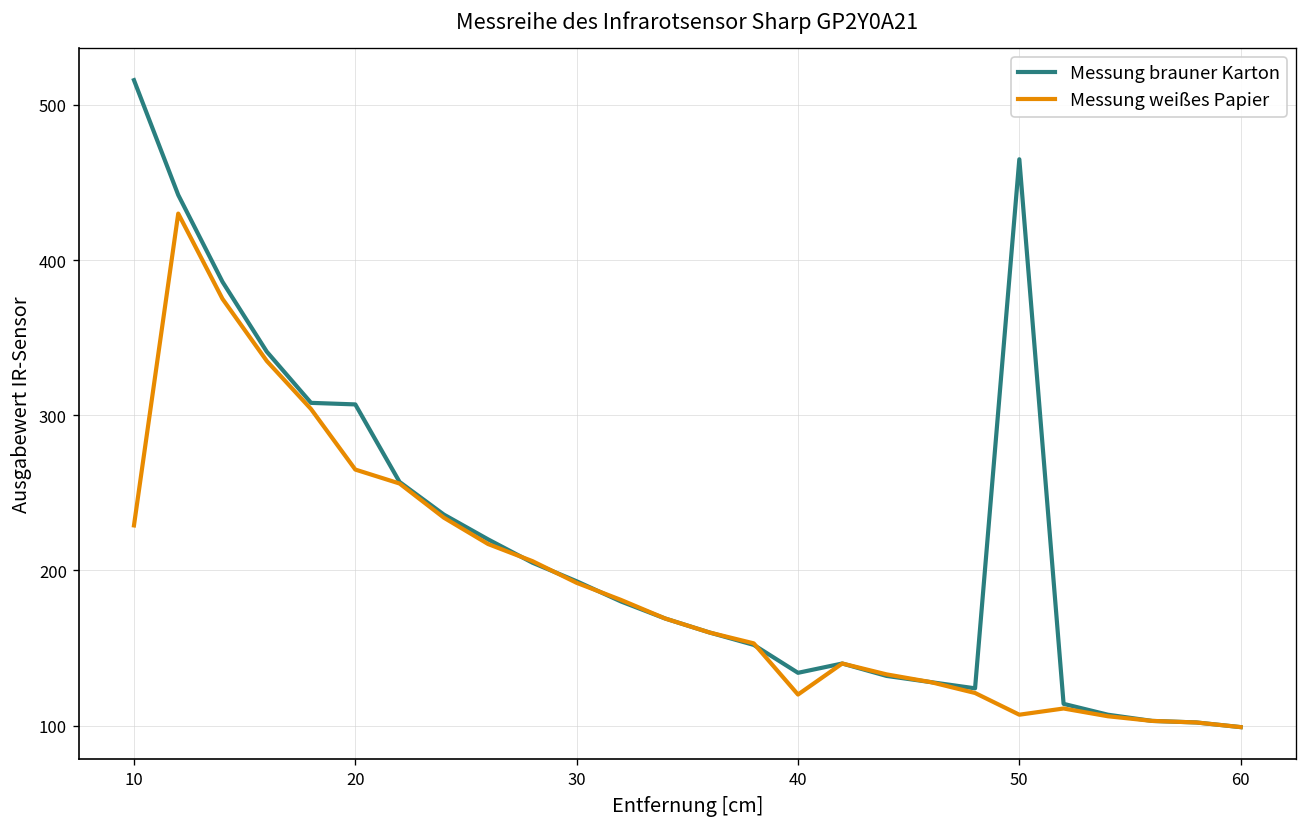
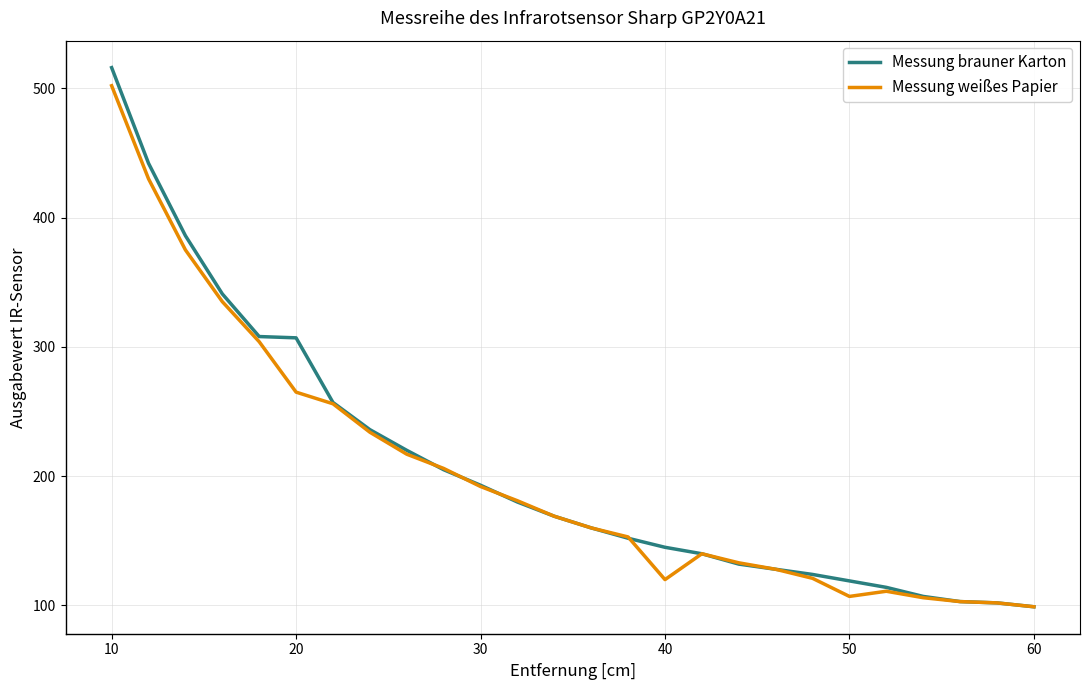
Messung weißes Papier, 10: 229 -> 502
Messung brauner Karton, 40: 134 -> 145
Messung brauner Karton, 50: 465 -> 119
